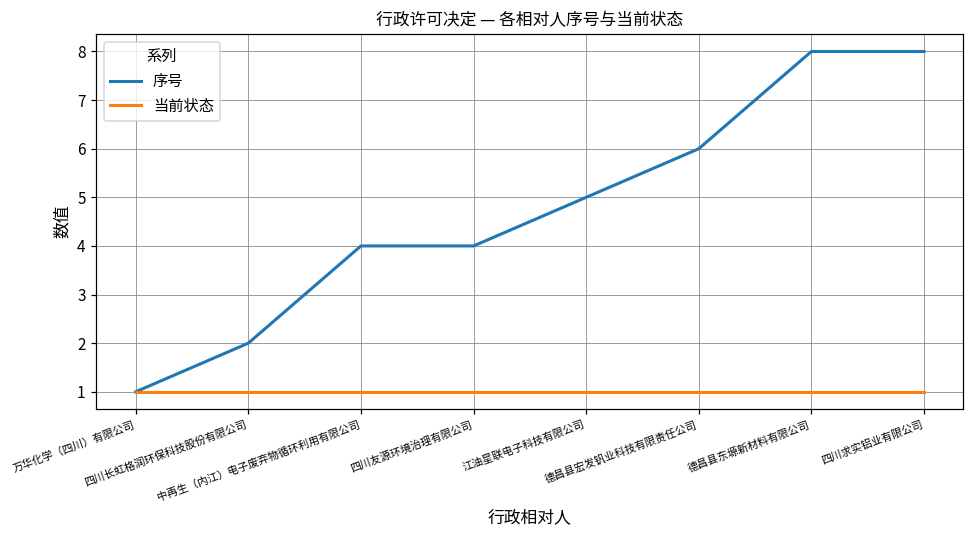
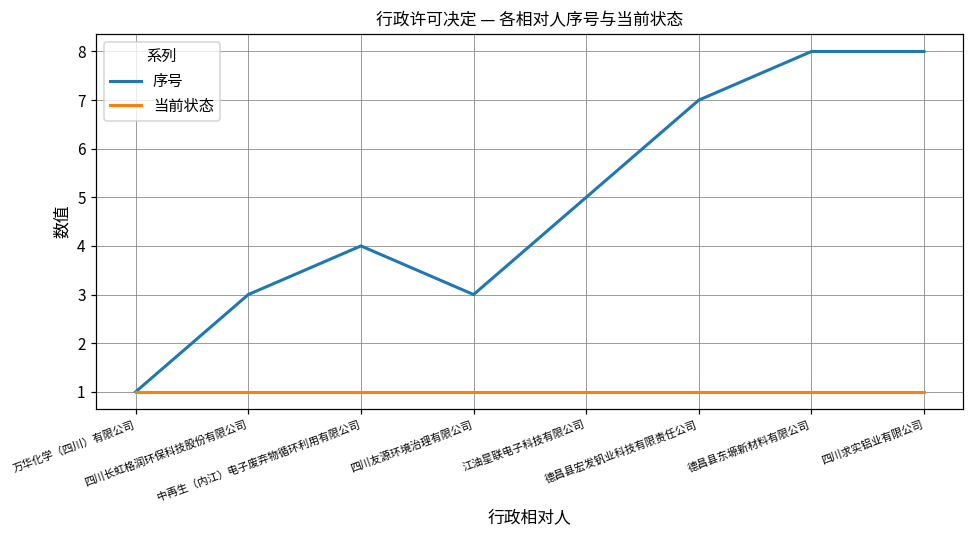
序号, 四川长虹格润环保科技股份有限公司: 2 -> 3
序号, 四川友源环境治理有限公司: 4 -> 3
序号, 德昌县宏发钒业科技有限责任公司: 6 -> 7
